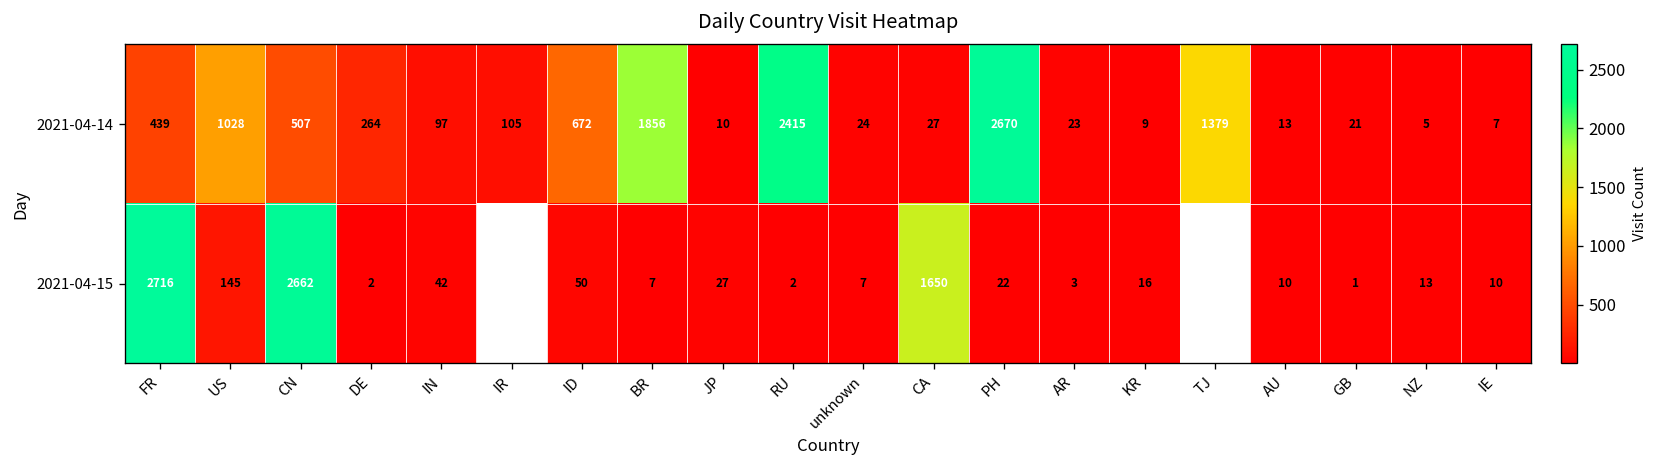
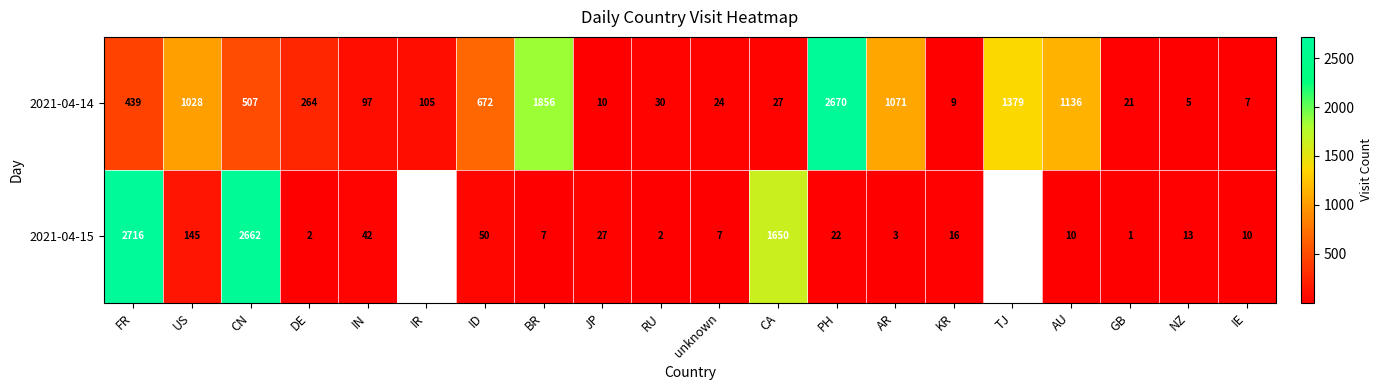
2021-04-14, RU: 2415 -> 30
2021-04-14, AR: 23 -> 1071
2021-04-14, AU: 13 -> 1136
